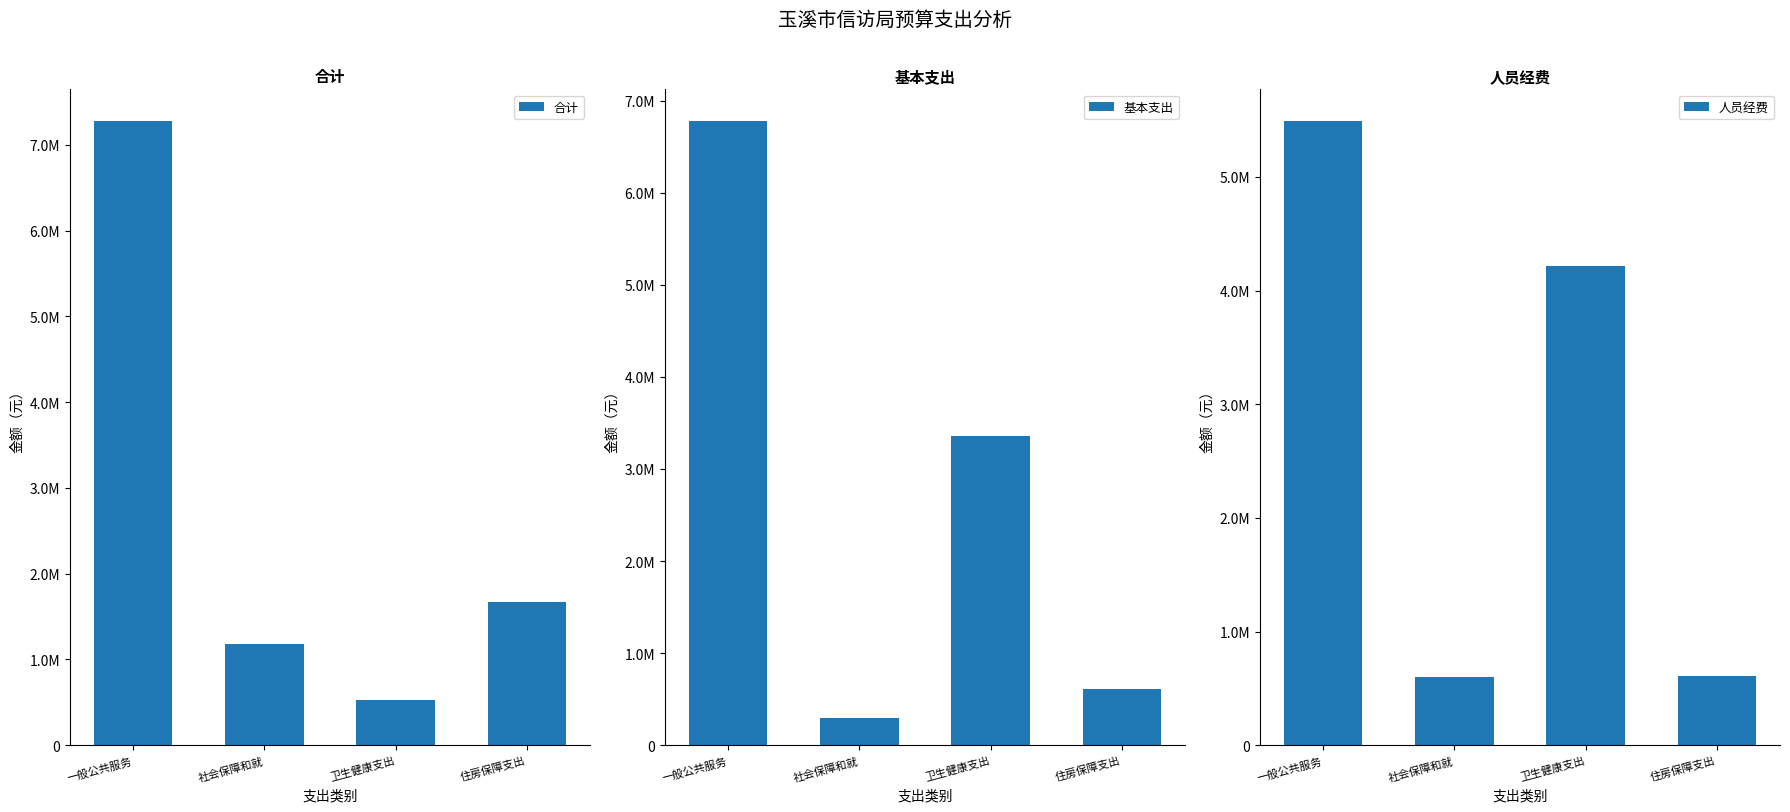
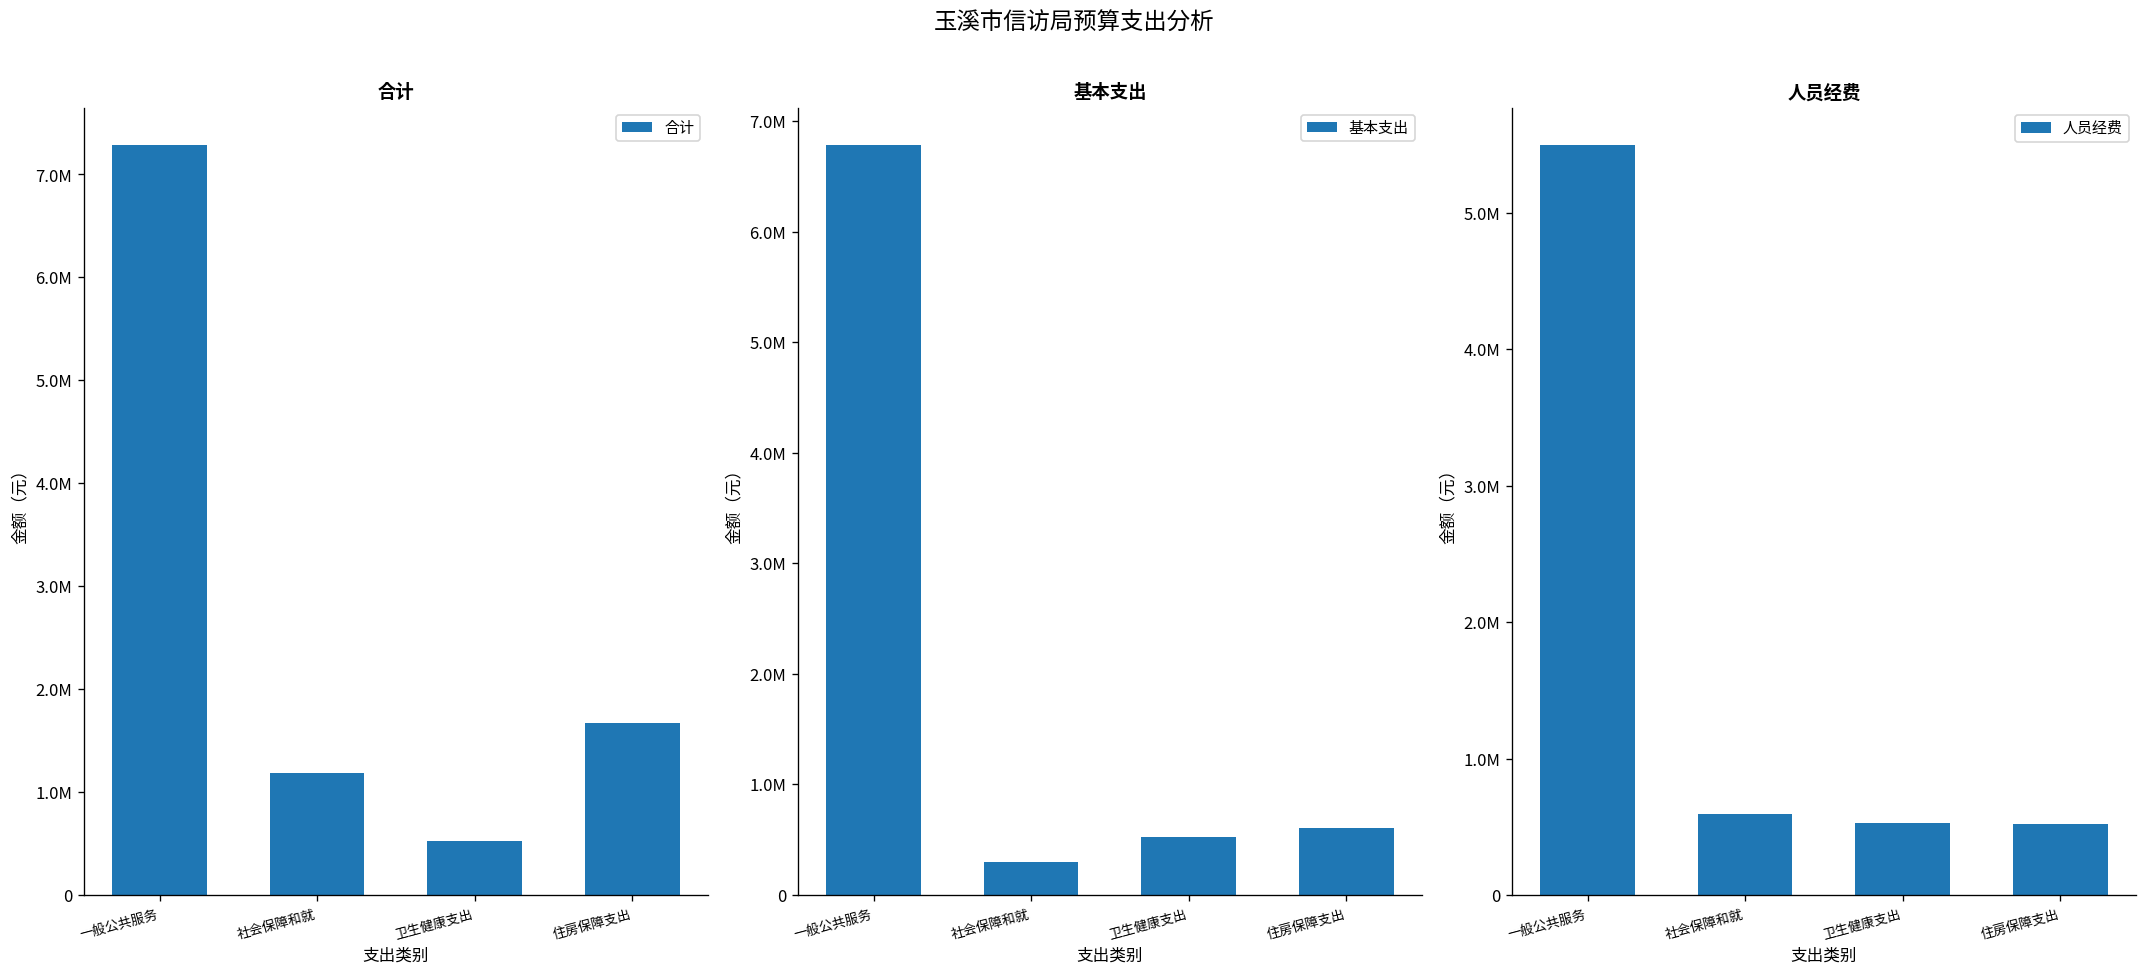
基本支出, 卫生健康支出: 3400000 -> 500000
人员经费, 卫生健康支出: 4210000 -> 530000
人员经费, 住房保障支出: 610000 -> 520000
